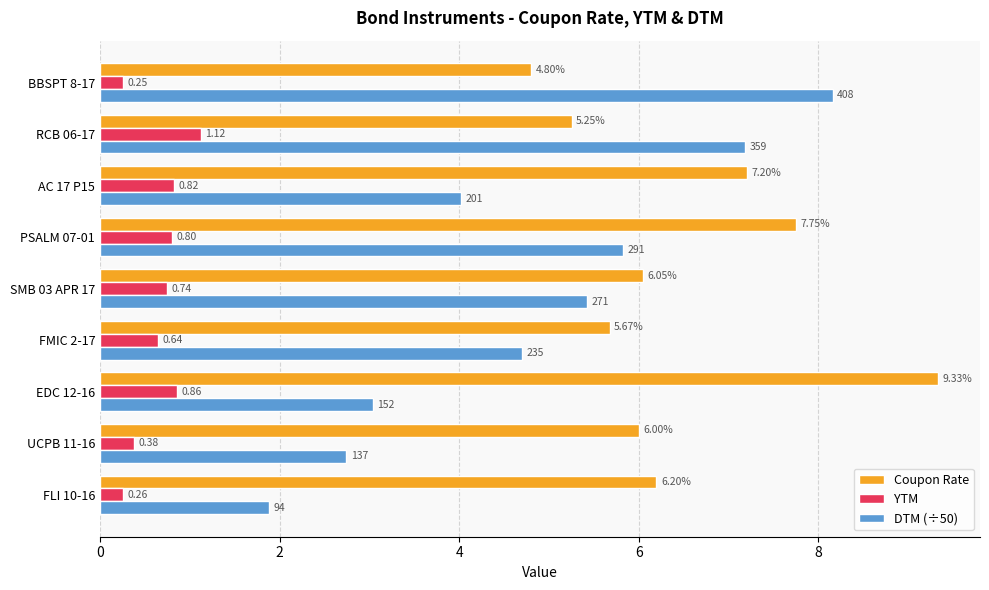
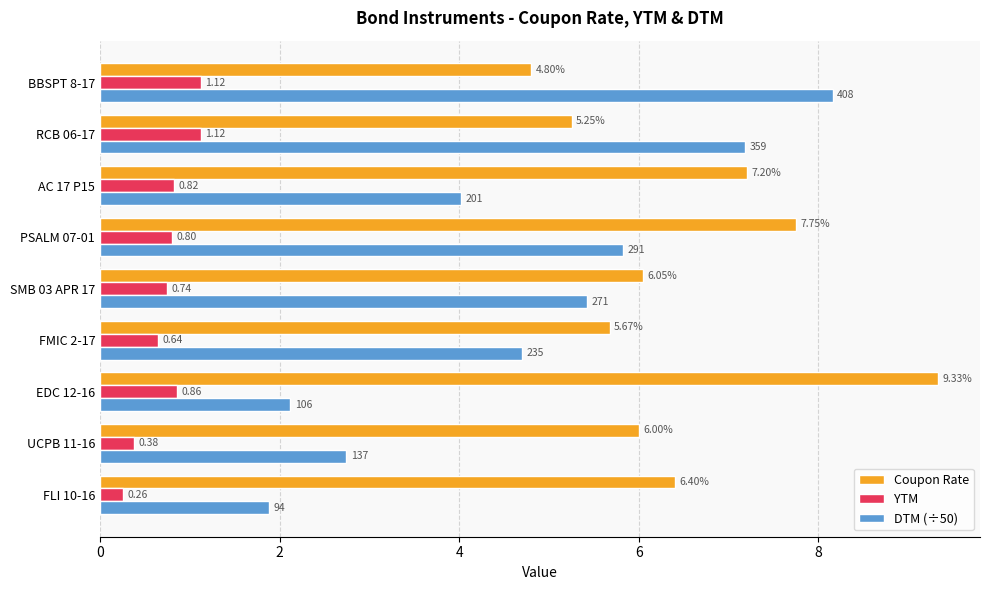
YTM, BBSPT 8-17: 0.25 -> 1.12
DTM (÷50), EDC 12-16: 152 -> 106
Coupon Rate, FLI 10-16: 6.20% -> 6.40%
